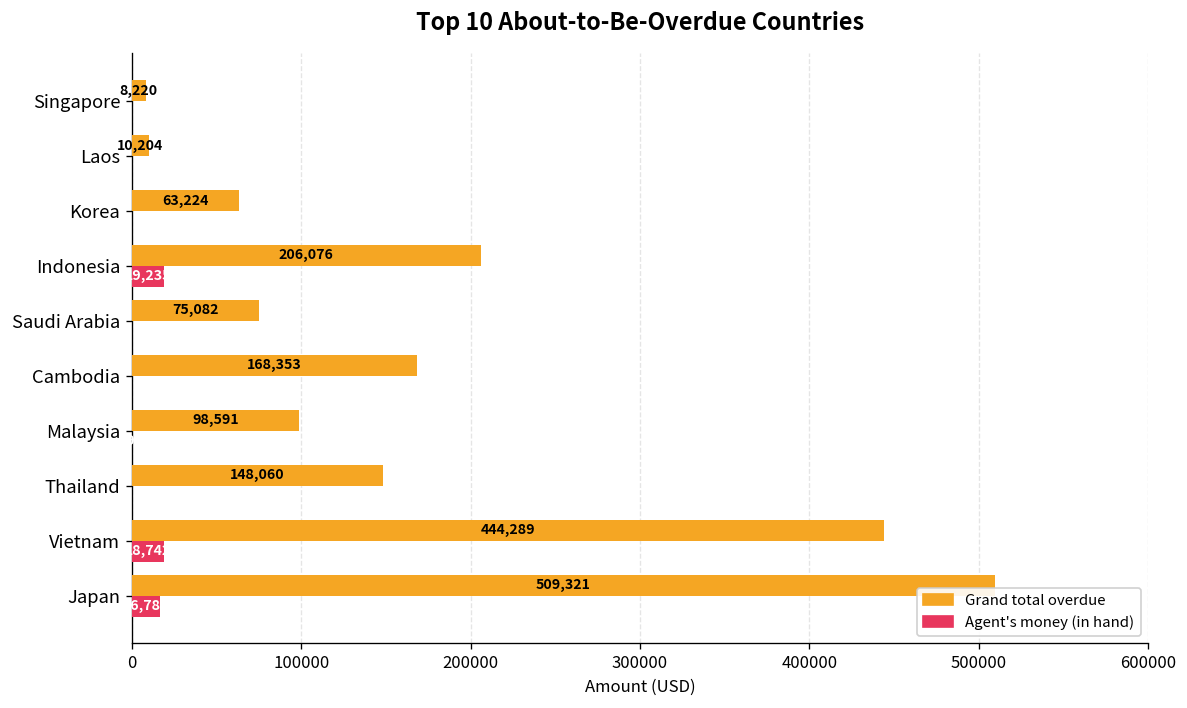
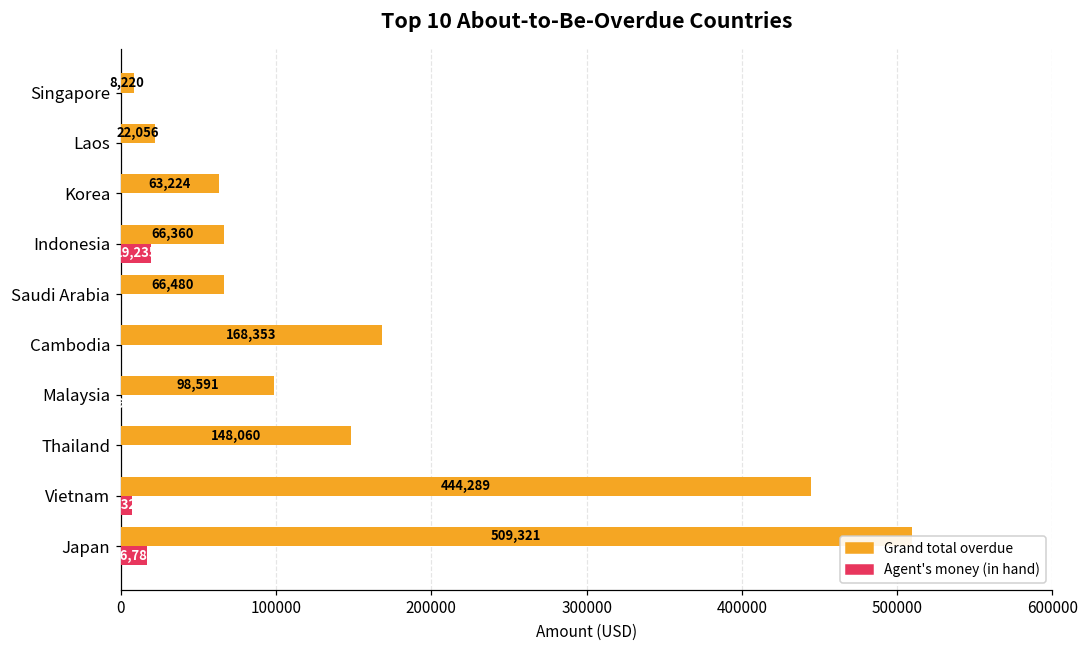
Grand total overdue, Laos: 10,204 -> 22,056
Grand total overdue, Indonesia: 206,076 -> 66,360
Grand total overdue, Saudi Arabia: 75,082 -> 66,480
Agent's money (in hand), Vietnam: 19000 -> 7000
